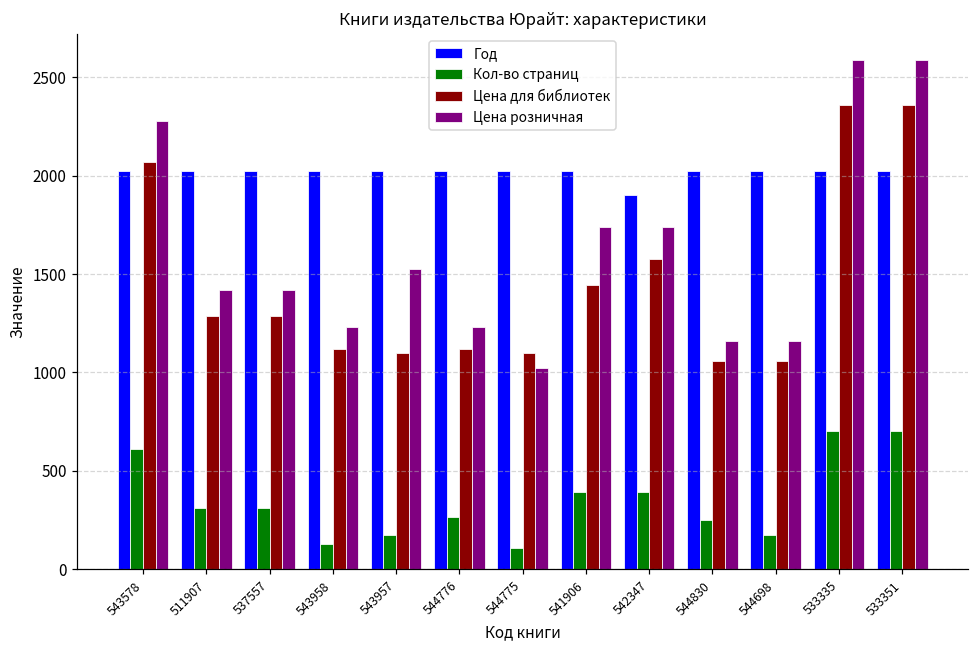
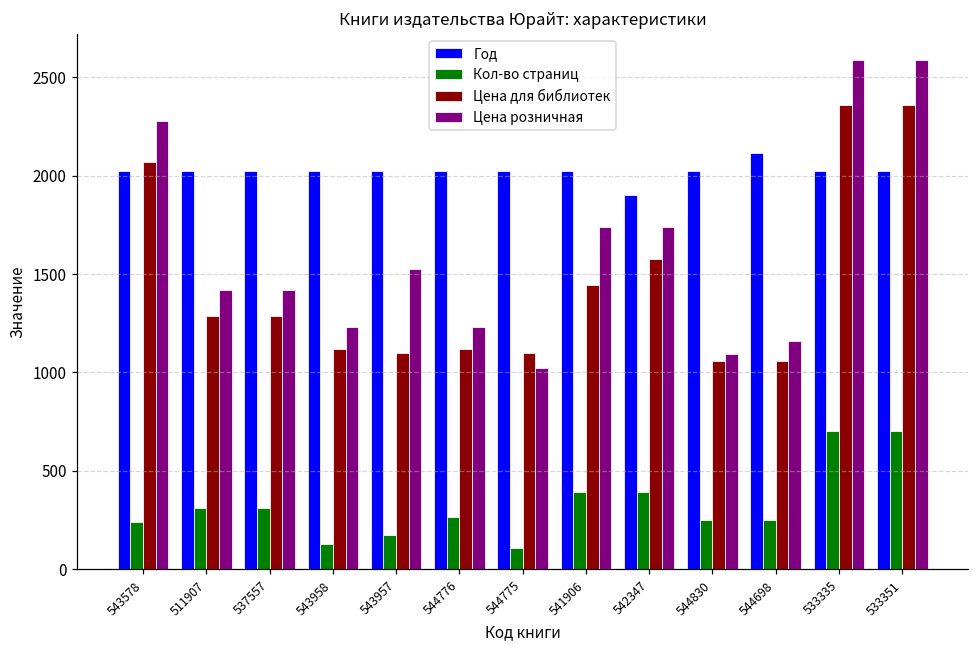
Кол-во страниц, 543578: 610 -> 240
Цена розничная, 544830: 1160 -> 1090
Год, 544698: 2020 -> 2120
Кол-во страниц, 544698: 170 -> 250
